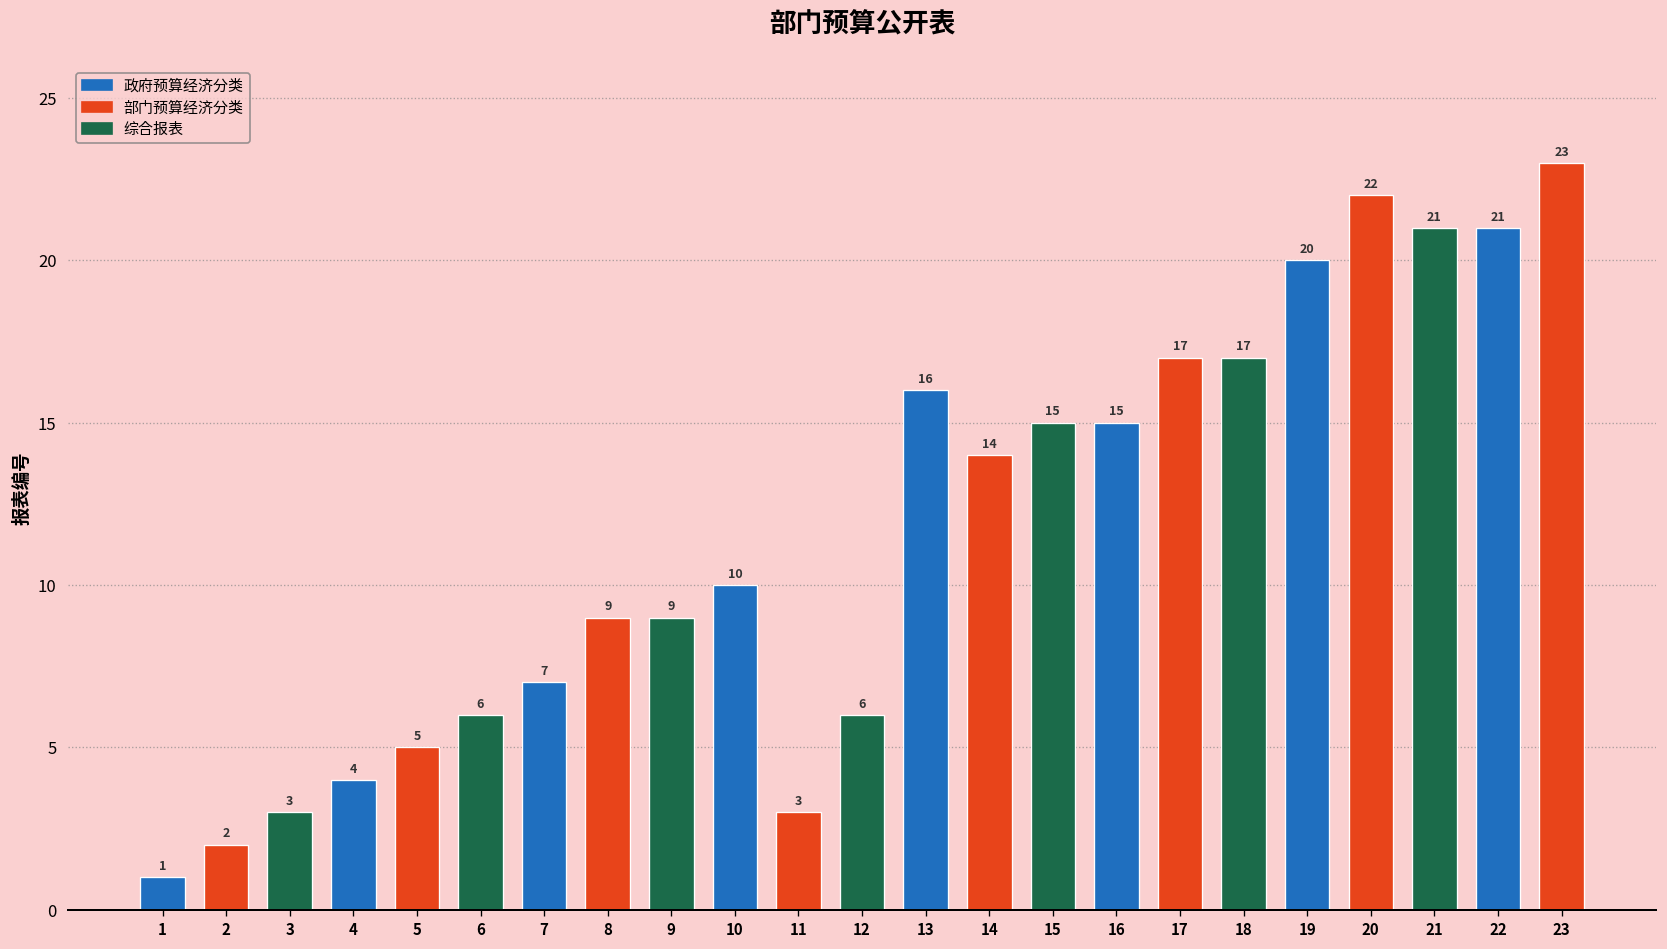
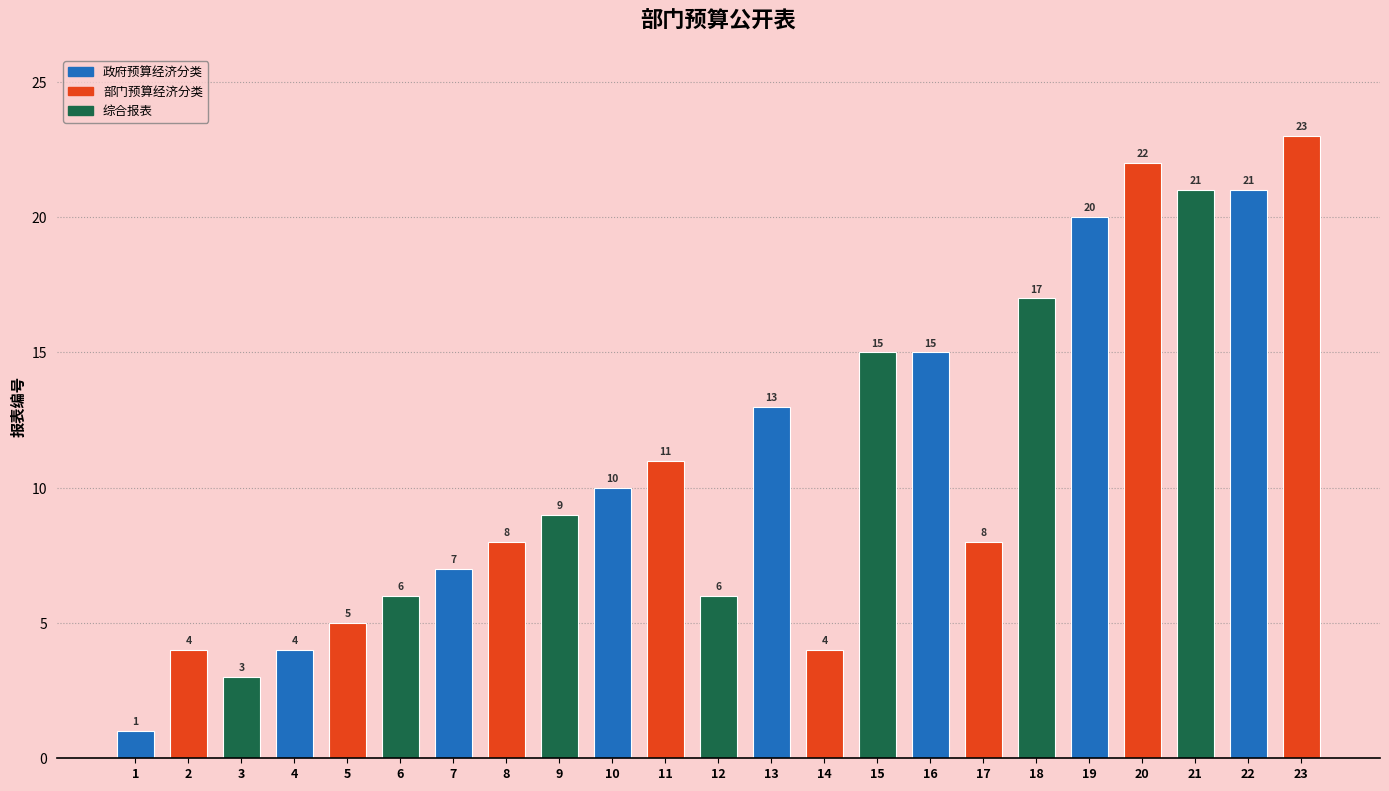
2: 2 -> 4
8: 9 -> 8
11: 3 -> 11
13: 16 -> 13
14: 14 -> 4
17: 17 -> 8
